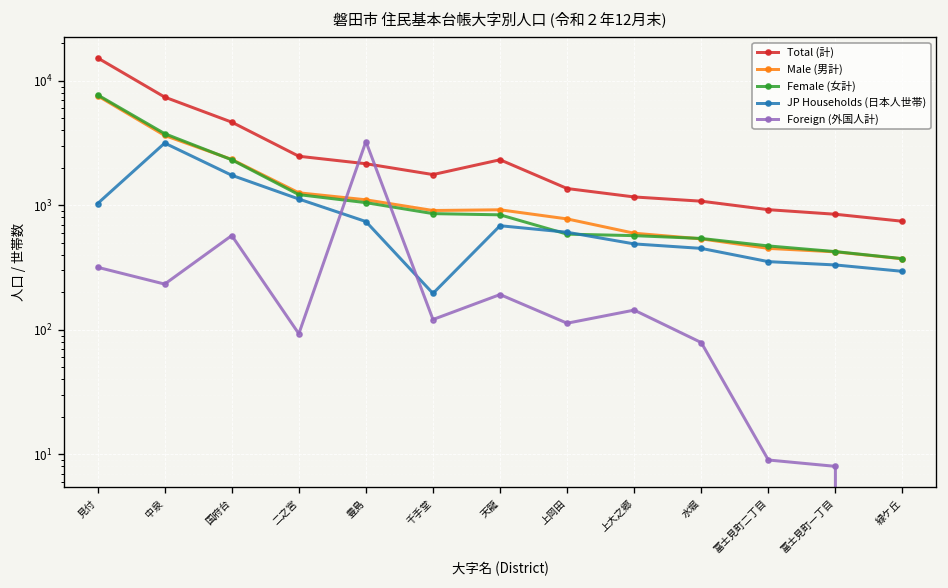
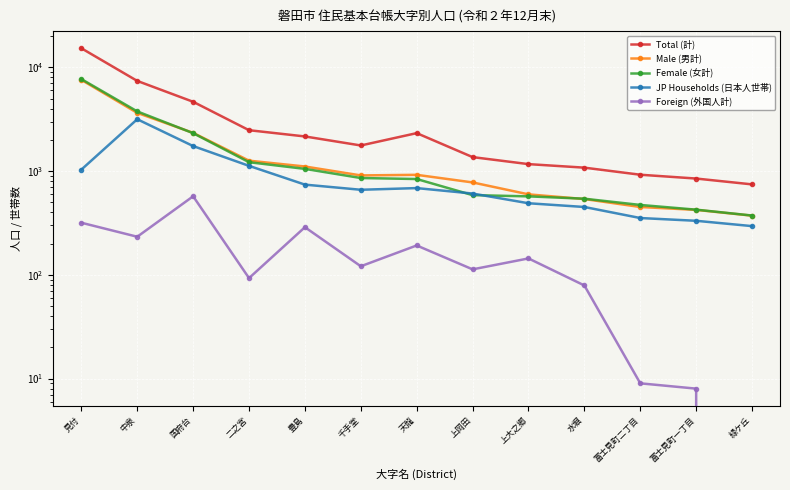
Foreign (外国人計), 豊島: 3300 -> 290
JP Households (日本人世帯), 千手堂: 200 -> 700
